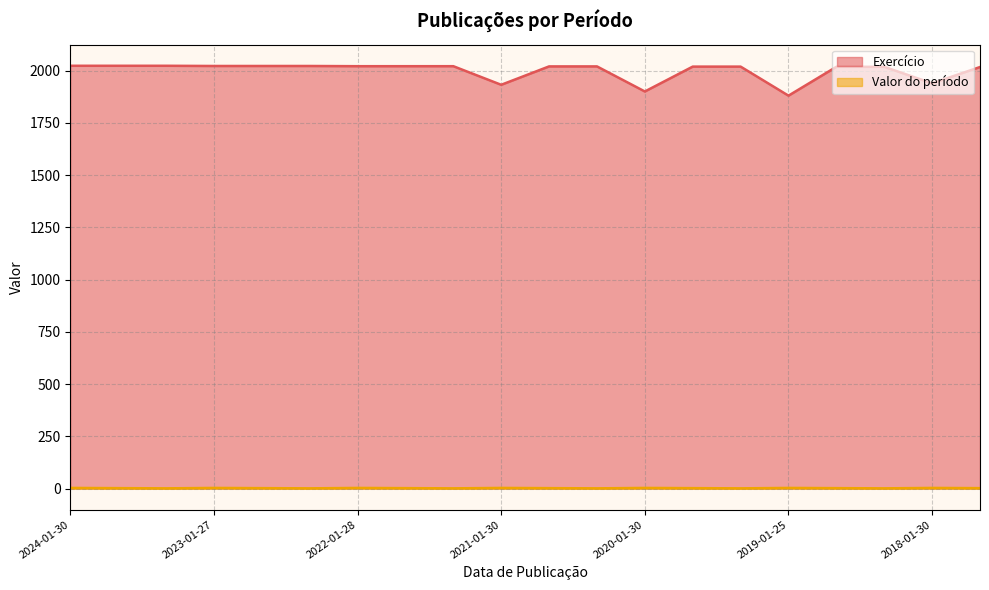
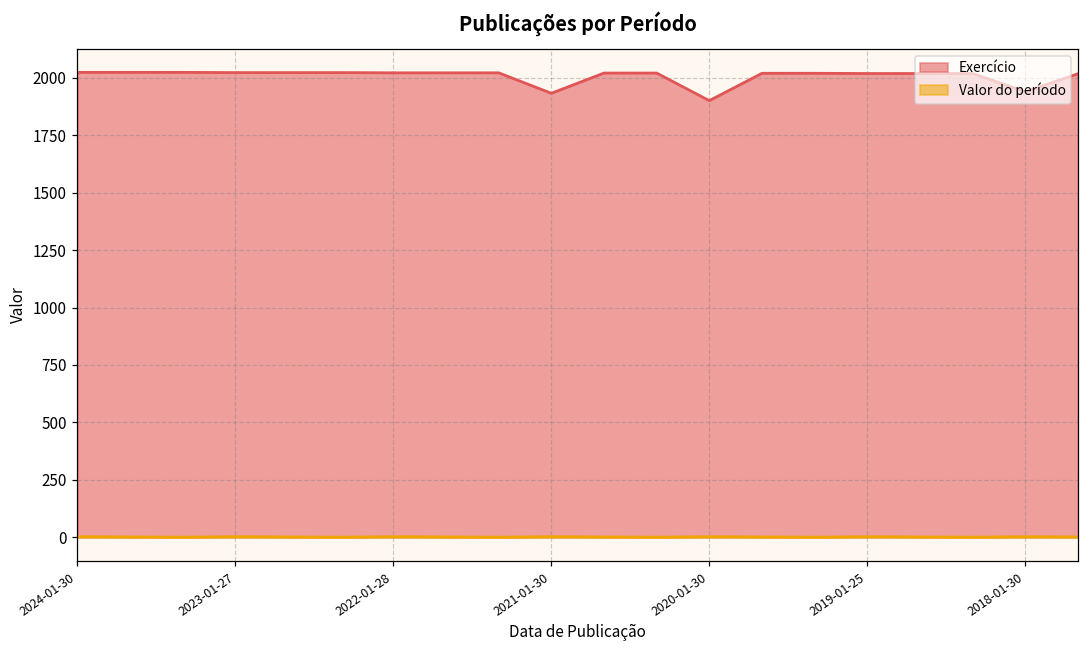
Exercício, 2019-01-25: 1880 -> 2020
